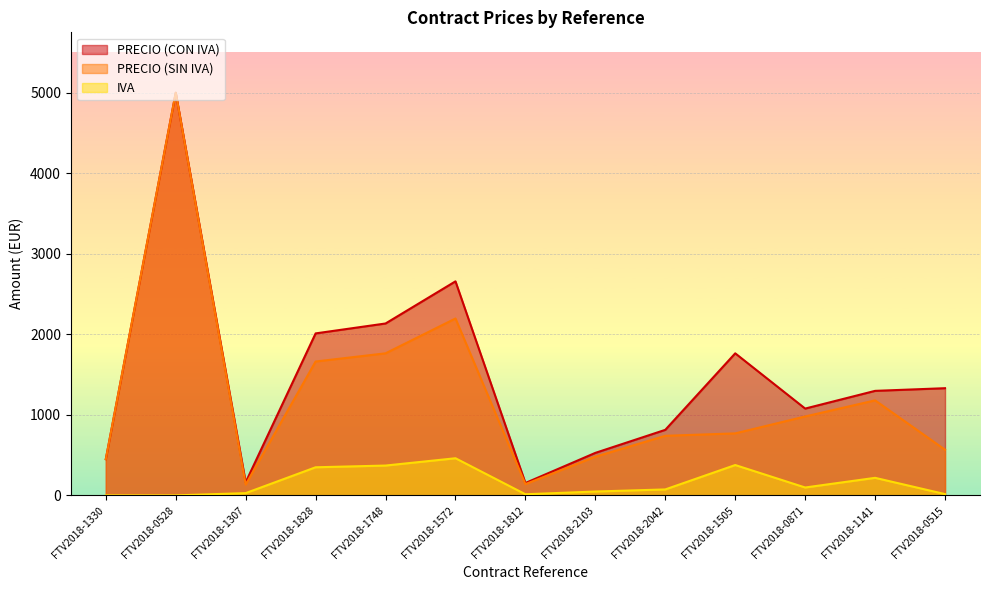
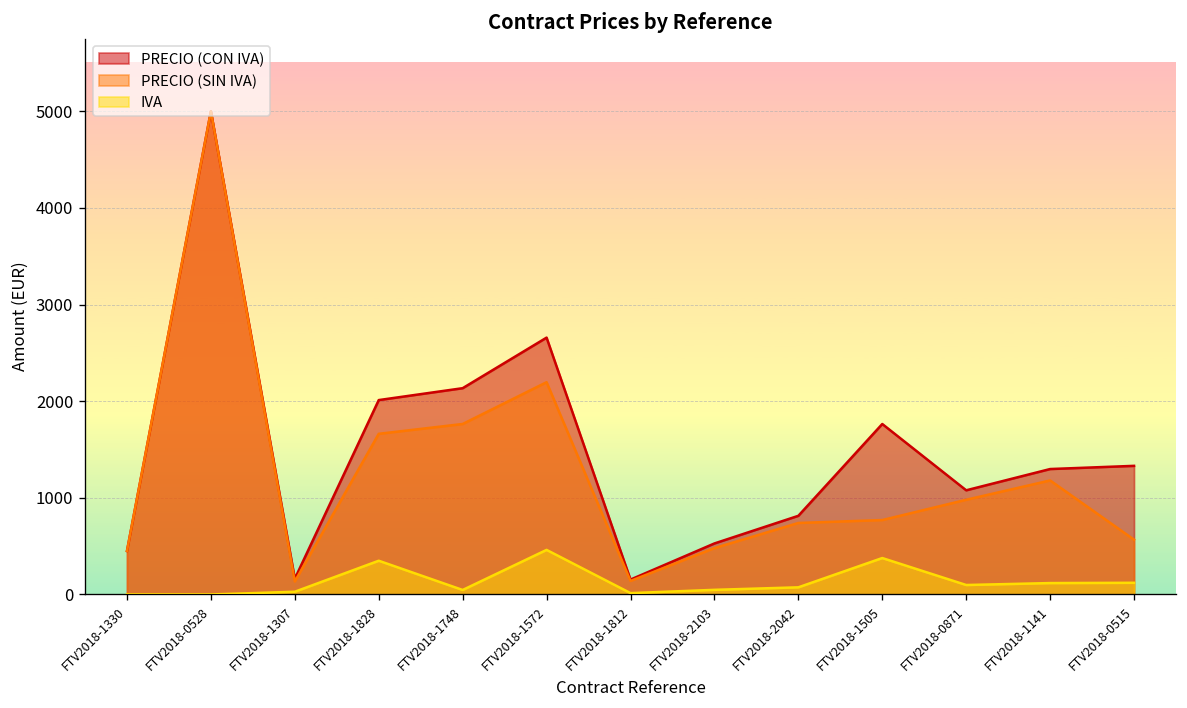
IVA, FTV2018-1748: 400 -> 0
IVA, FTV2018-1141: 200 -> 100
IVA, FTV2018-0515: 0 -> 100
